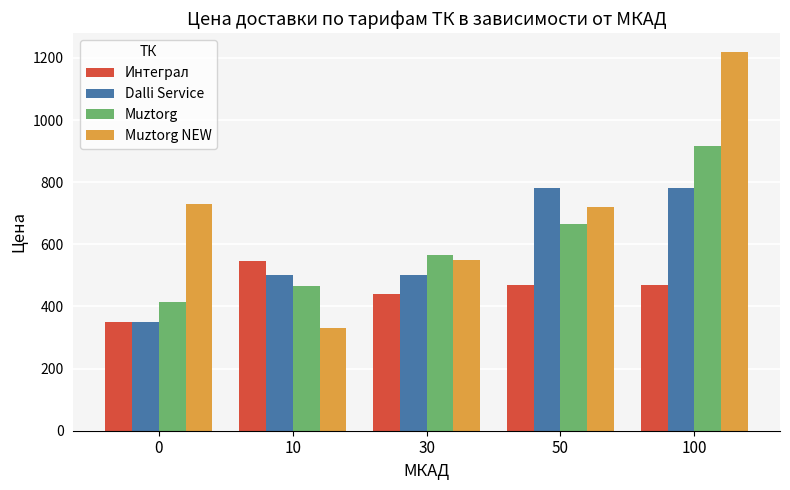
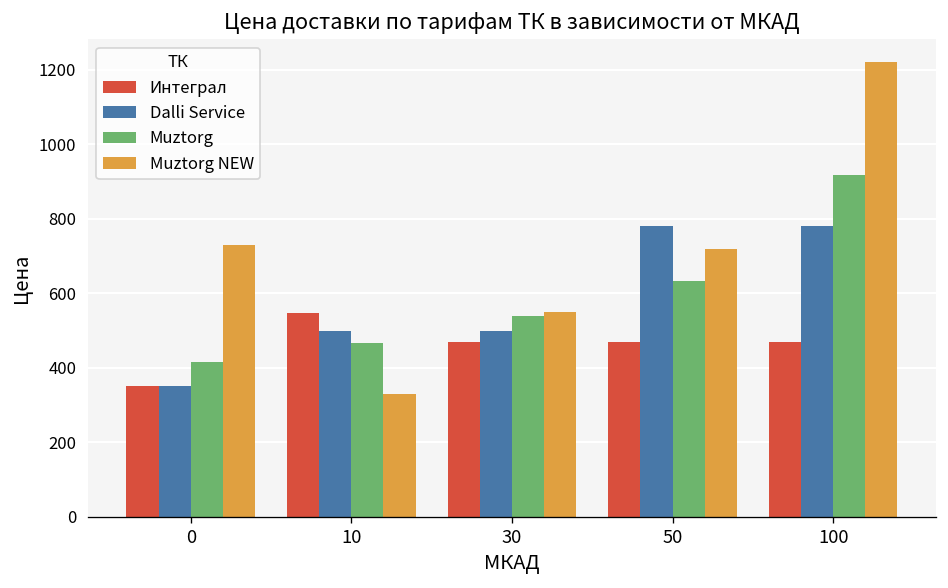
Интеграл, 30: 440 -> 470
Muztorg, 30: 570 -> 540
Muztorg, 50: 670 -> 630
